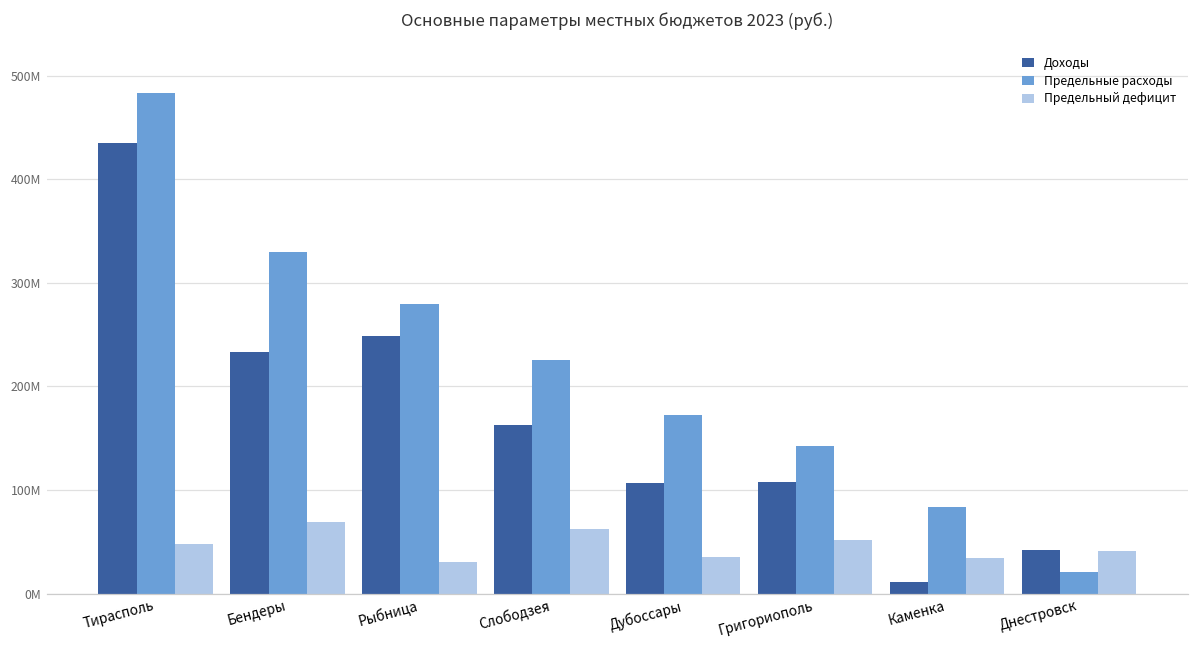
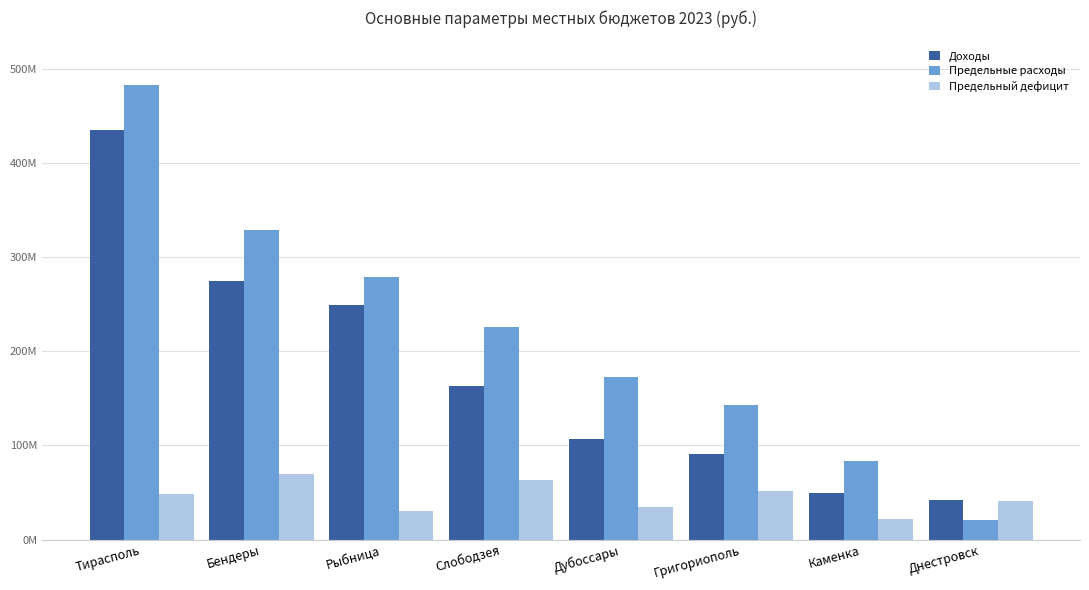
Доходы, Бендеры: 230000000 -> 270000000
Доходы, Григориополь: 110000000 -> 90000000
Доходы, Каменка: 10000000 -> 50000000
Предельный дефицит, Каменка: 30000000 -> 20000000
